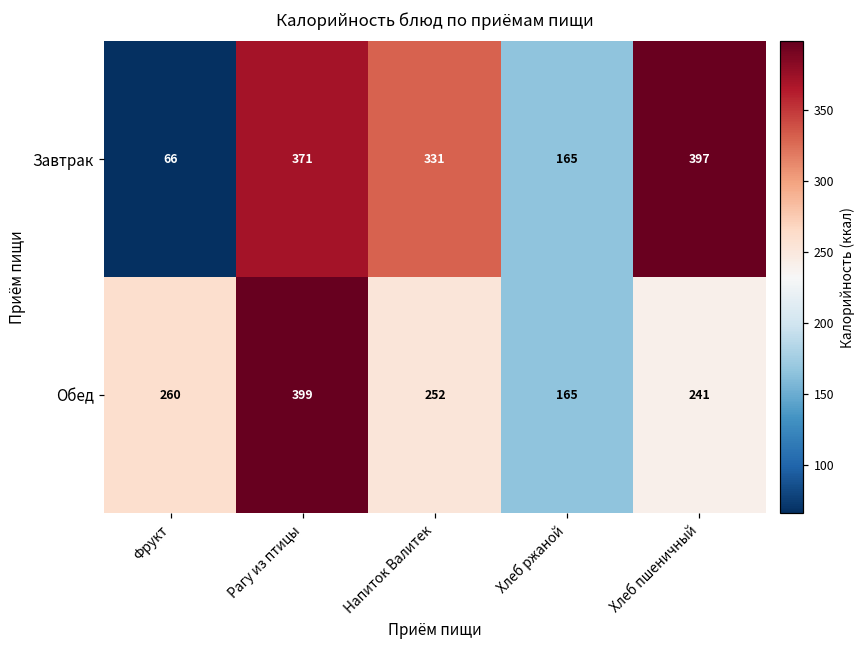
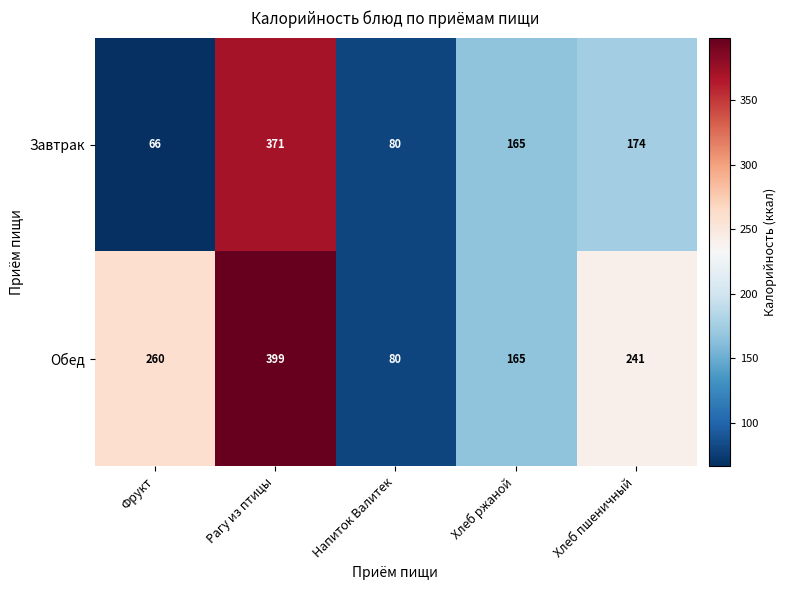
Завтрак, Напиток Валитек: 331 -> 80
Завтрак, Хлеб пшеничный: 397 -> 174
Обед, Напиток Валитек: 252 -> 80
